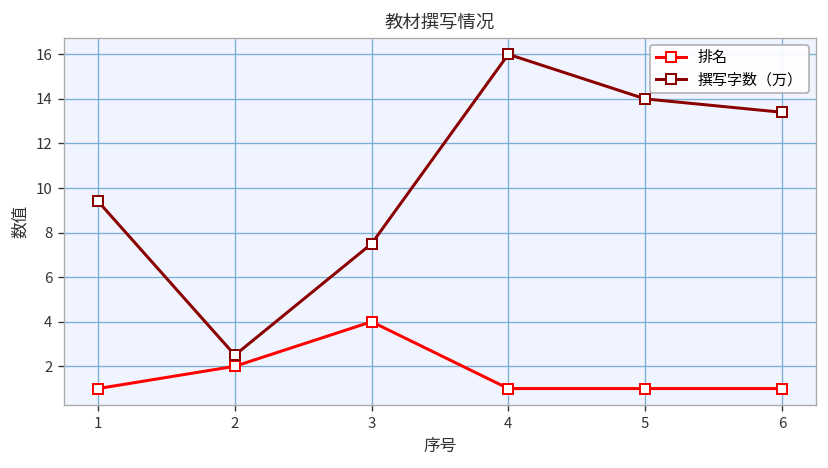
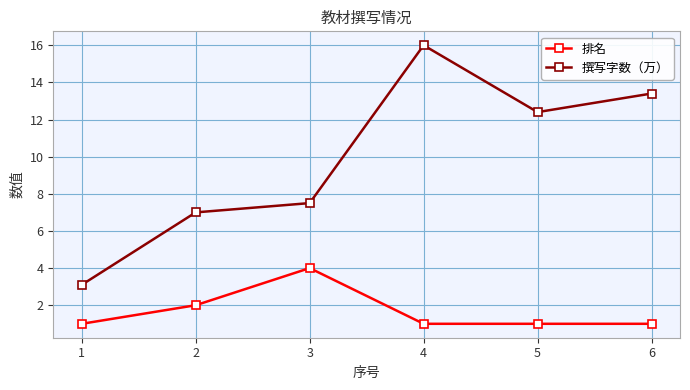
撰写字数（万）, 1: 9.4 -> 3.1
撰写字数（万）, 2: 2.5 -> 7.0
撰写字数（万）, 5: 14.0 -> 12.4
